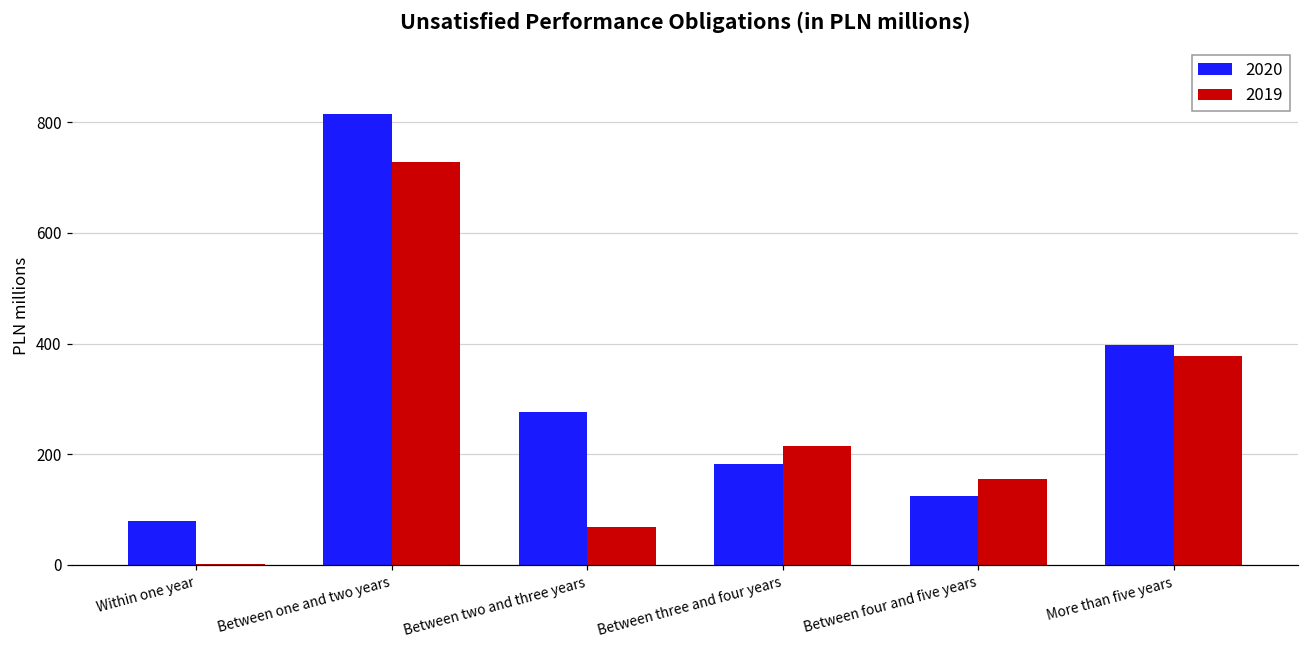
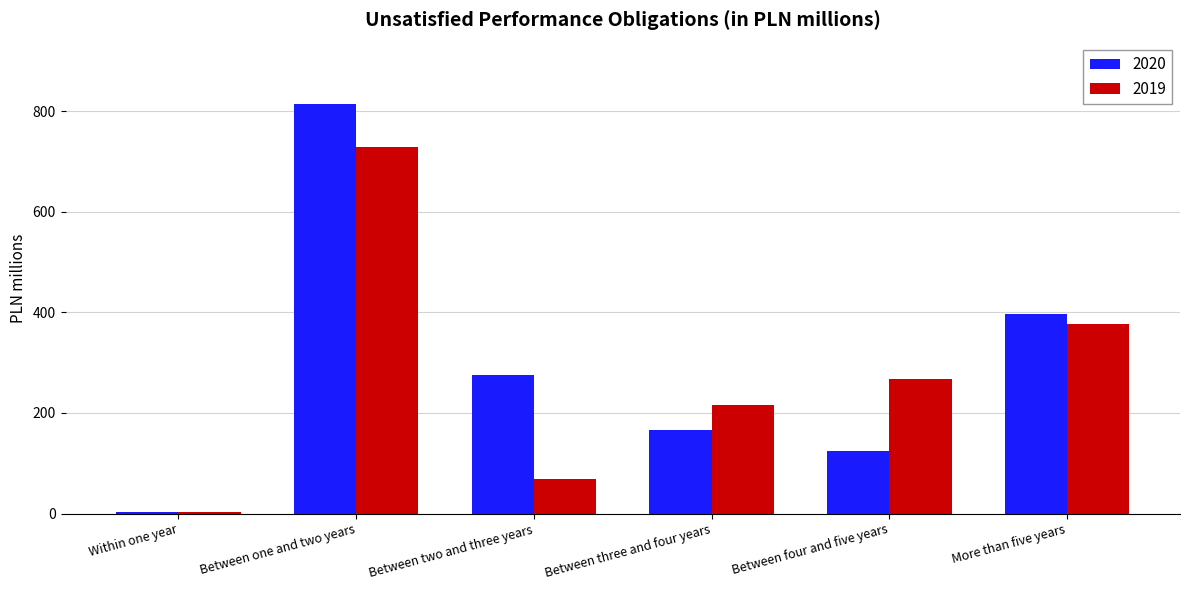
2020, Within one year: 80 -> 0
2020, Between three and four years: 180 -> 170
2019, Between four and five years: 160 -> 270
